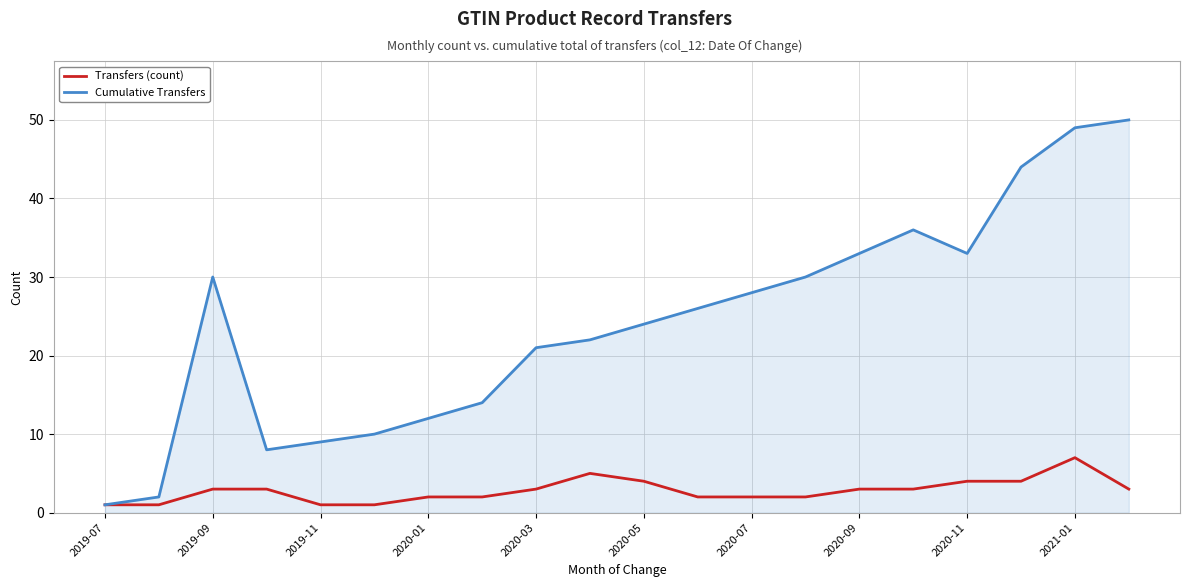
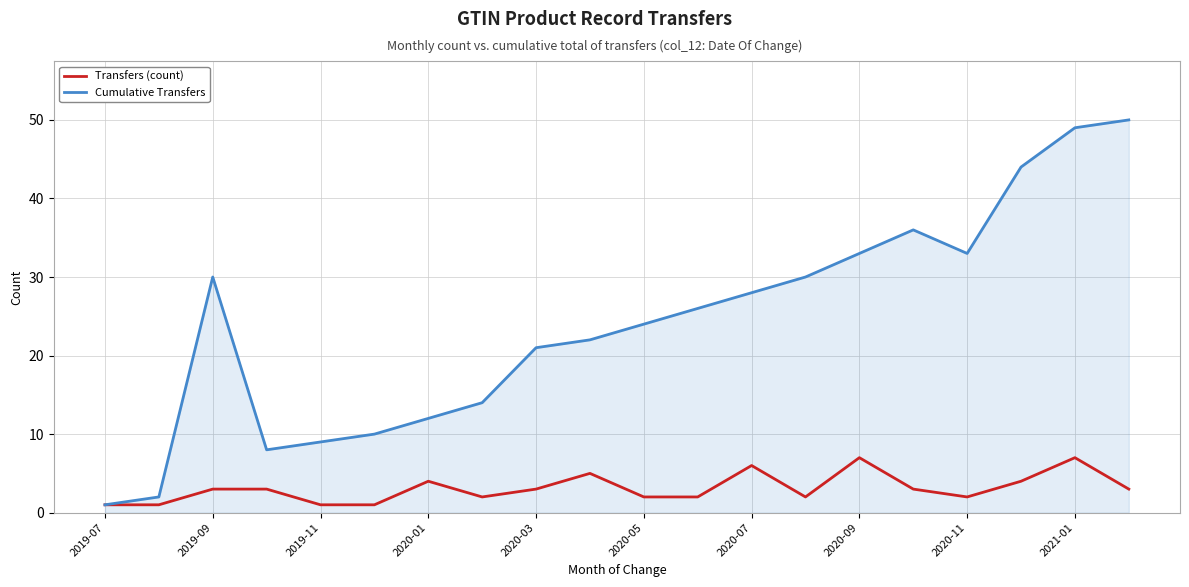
Transfers (count), 2020-01: 2 -> 4
Transfers (count), 2020-05: 4 -> 2
Transfers (count), 2020-07: 2 -> 6
Transfers (count), 2020-09: 3 -> 7
Transfers (count), 2020-11: 4 -> 2
